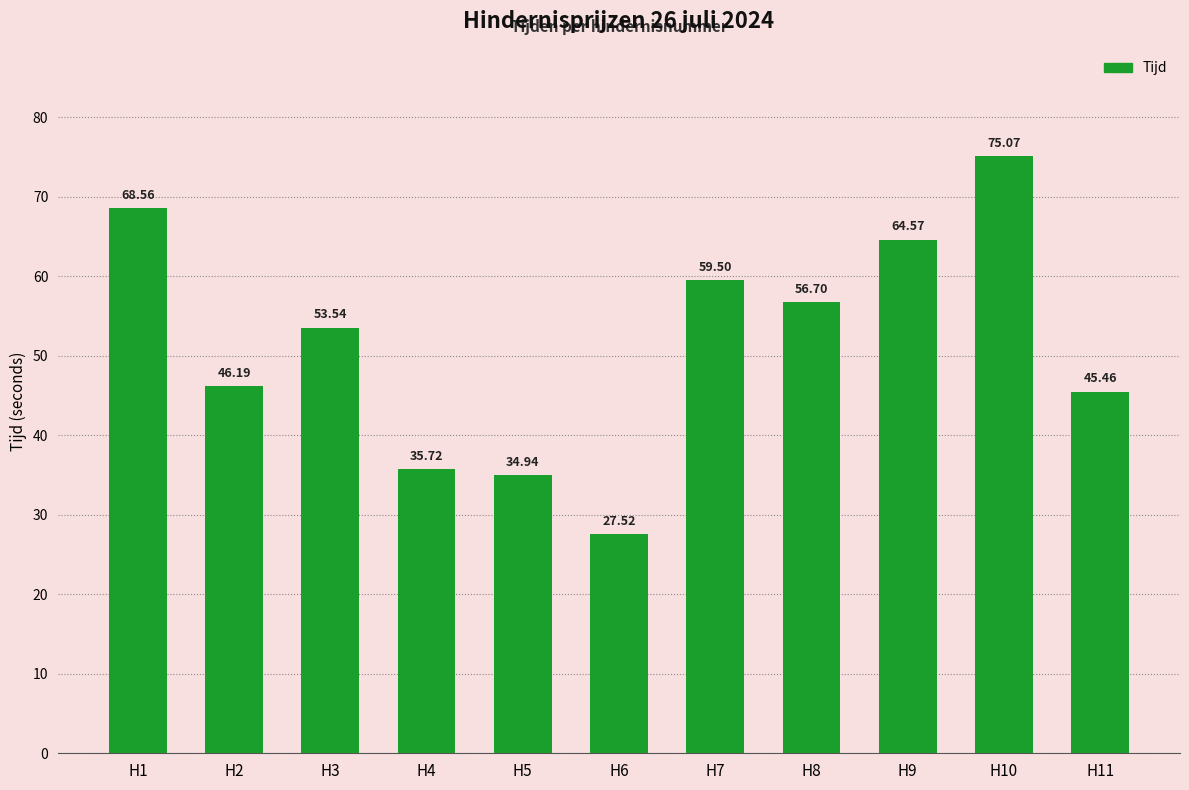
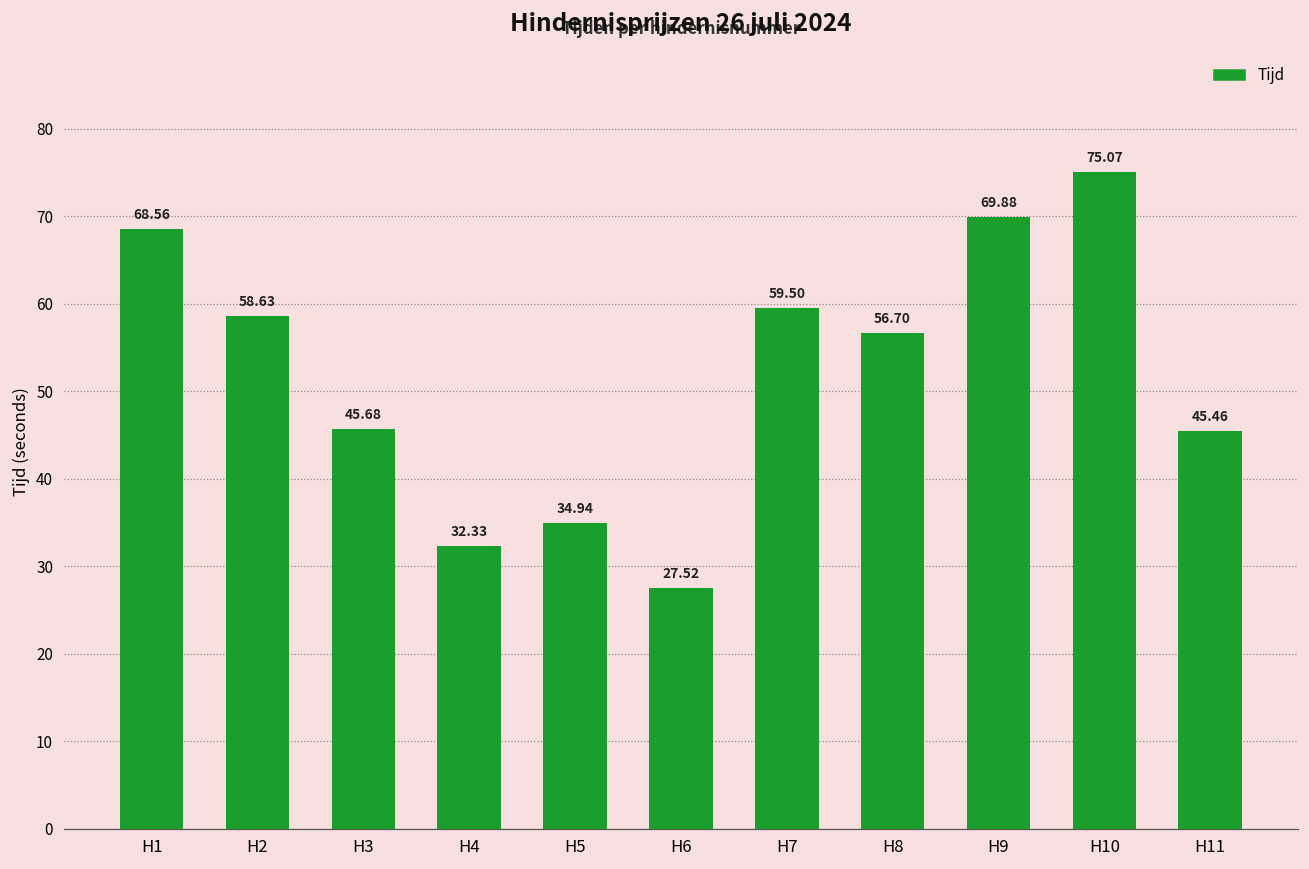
H2: 46.19 -> 58.63
H3: 53.54 -> 45.68
H4: 35.72 -> 32.33
H9: 64.57 -> 69.88
